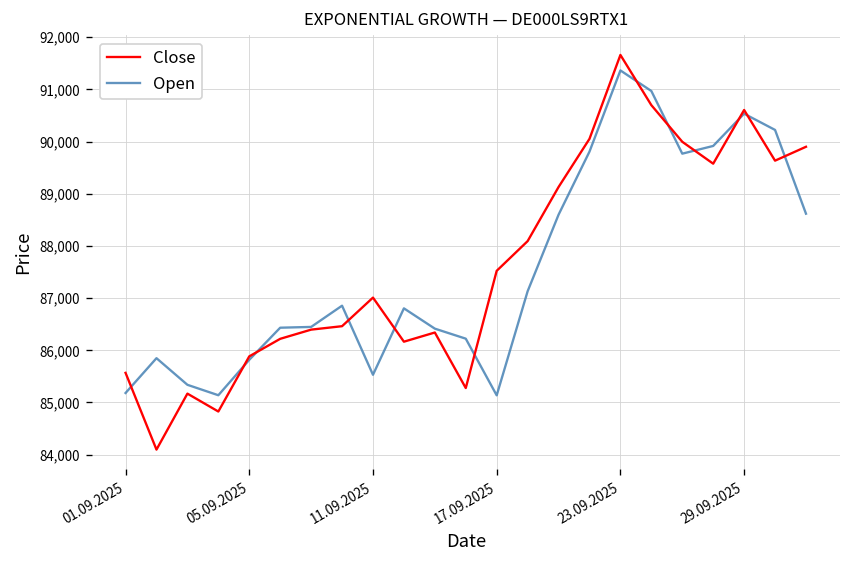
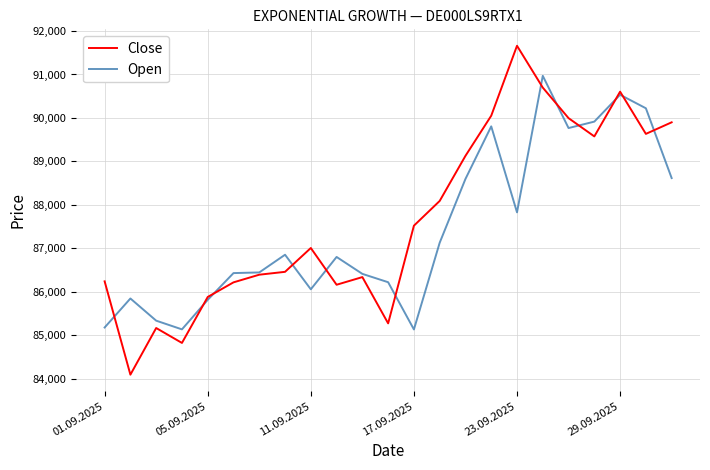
Close, 01.09.2025: 85,600 -> 86,200
Open, 11.09.2025: 85,500 -> 86,100
Open, 23.09.2025: 91,400 -> 87,800
